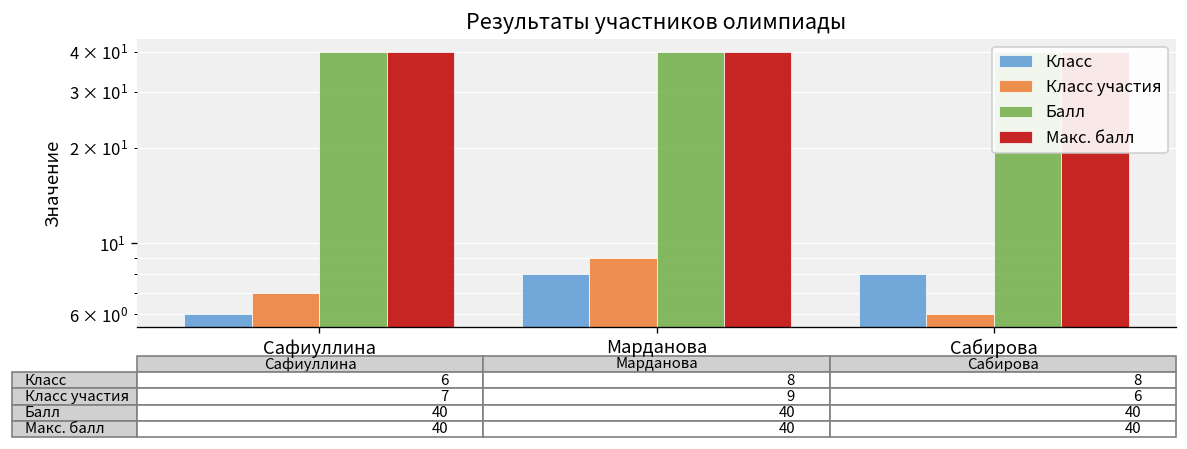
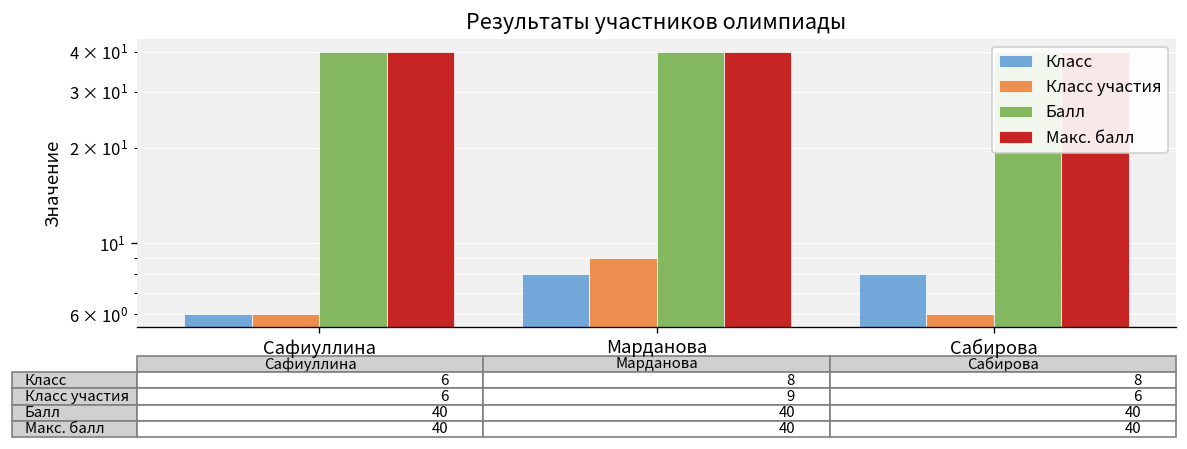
Класс участия, Сафиуллина: 7 -> 6
